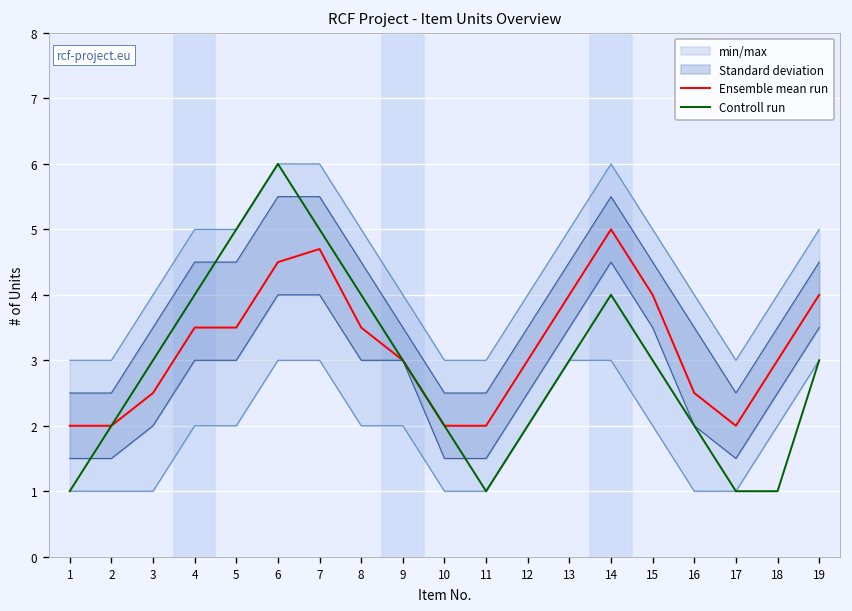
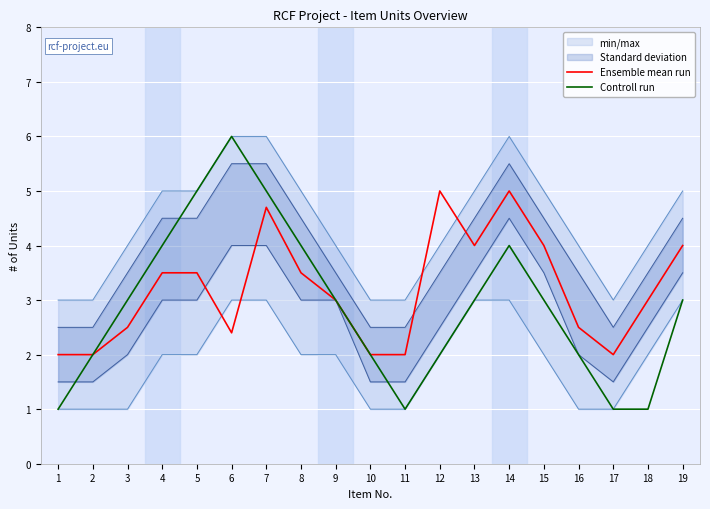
Ensemble mean run, 6: 4.5 -> 2.4
Ensemble mean run, 12: 3 -> 5
